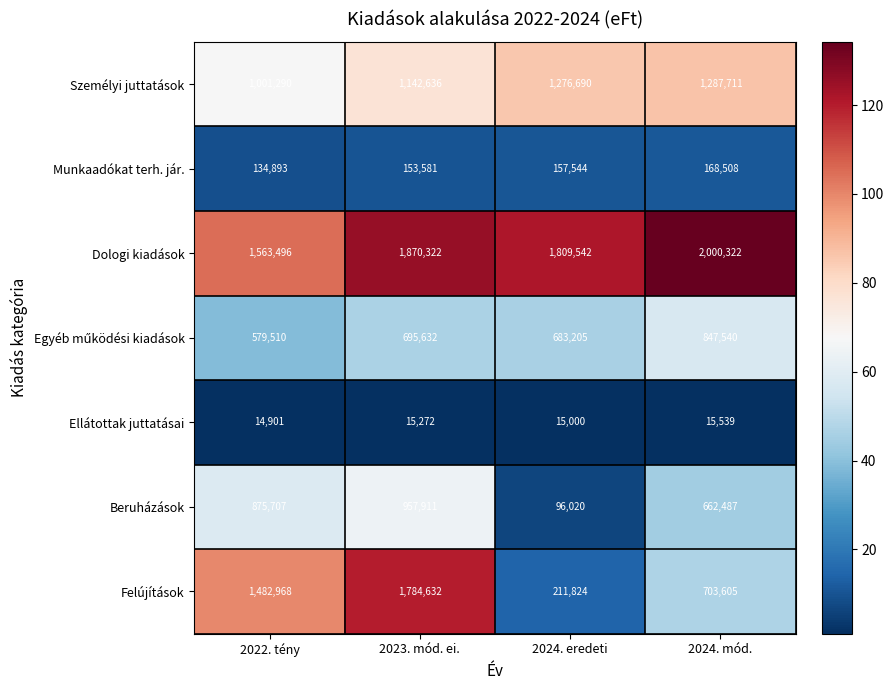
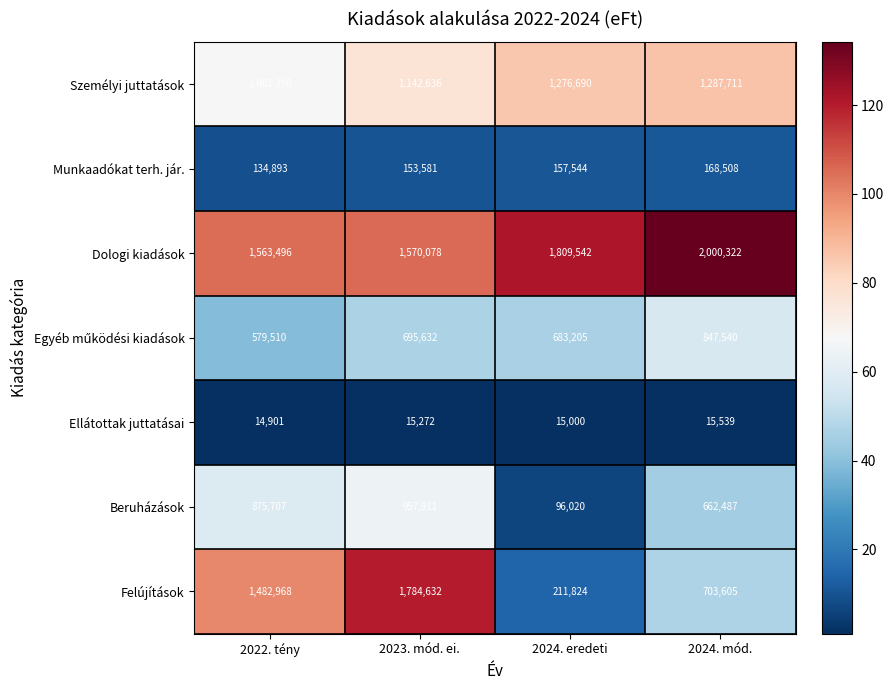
Dologi kiadások, 2023. mód. ei.: 1,870,322 -> 1,570,078
